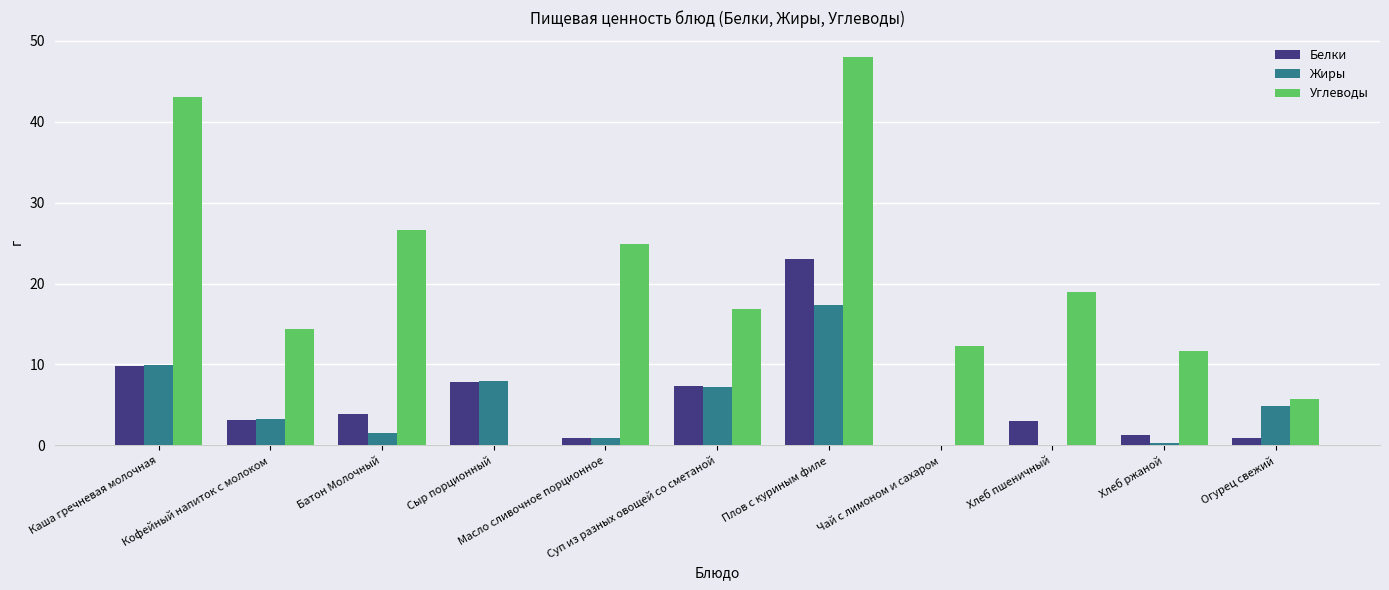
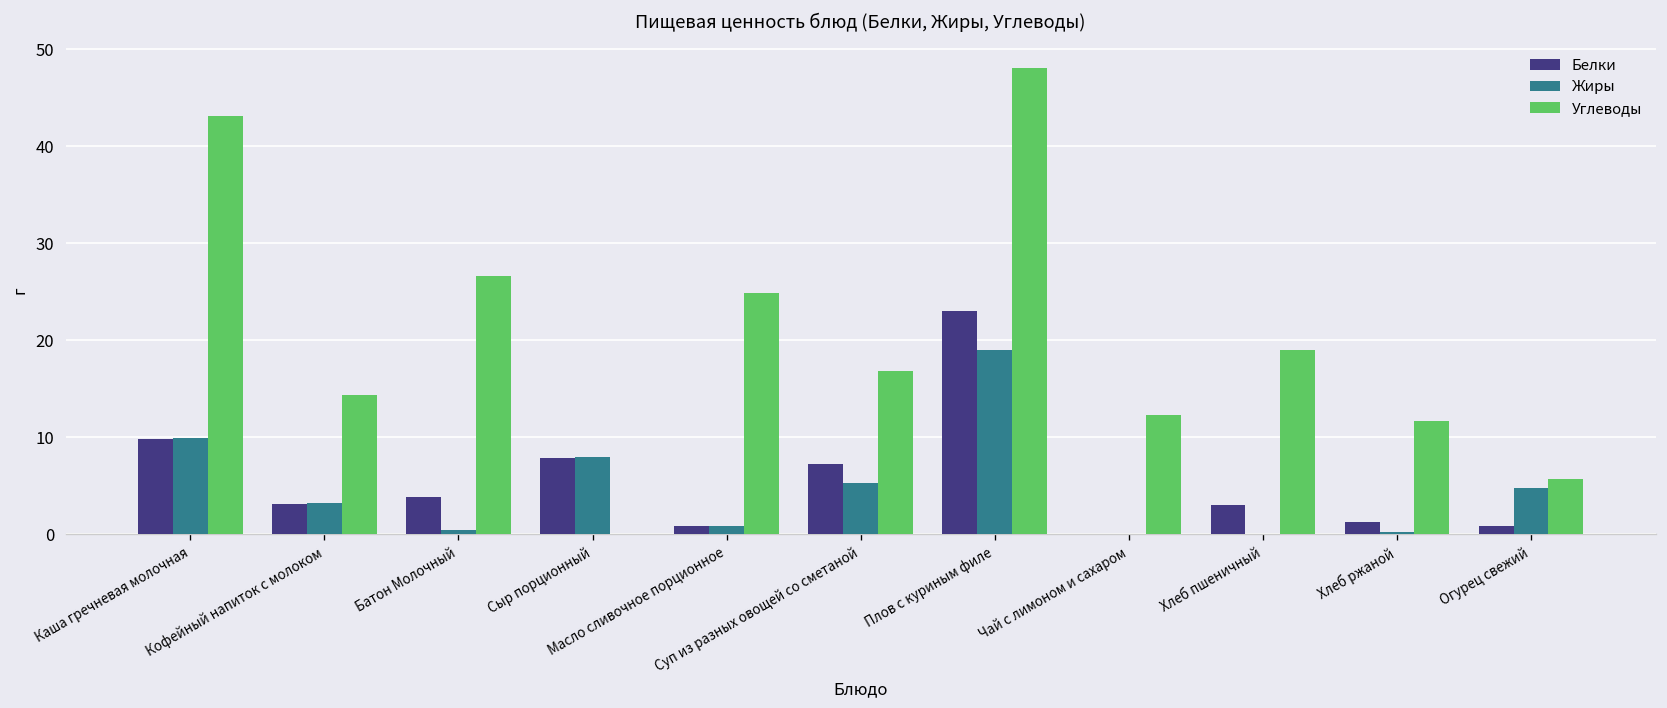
Жиры, Батон Молочный: 2 -> 1
Жиры, Суп из разных овощей со сметаной: 7 -> 5
Жиры, Плов с куриным филе: 17 -> 19
